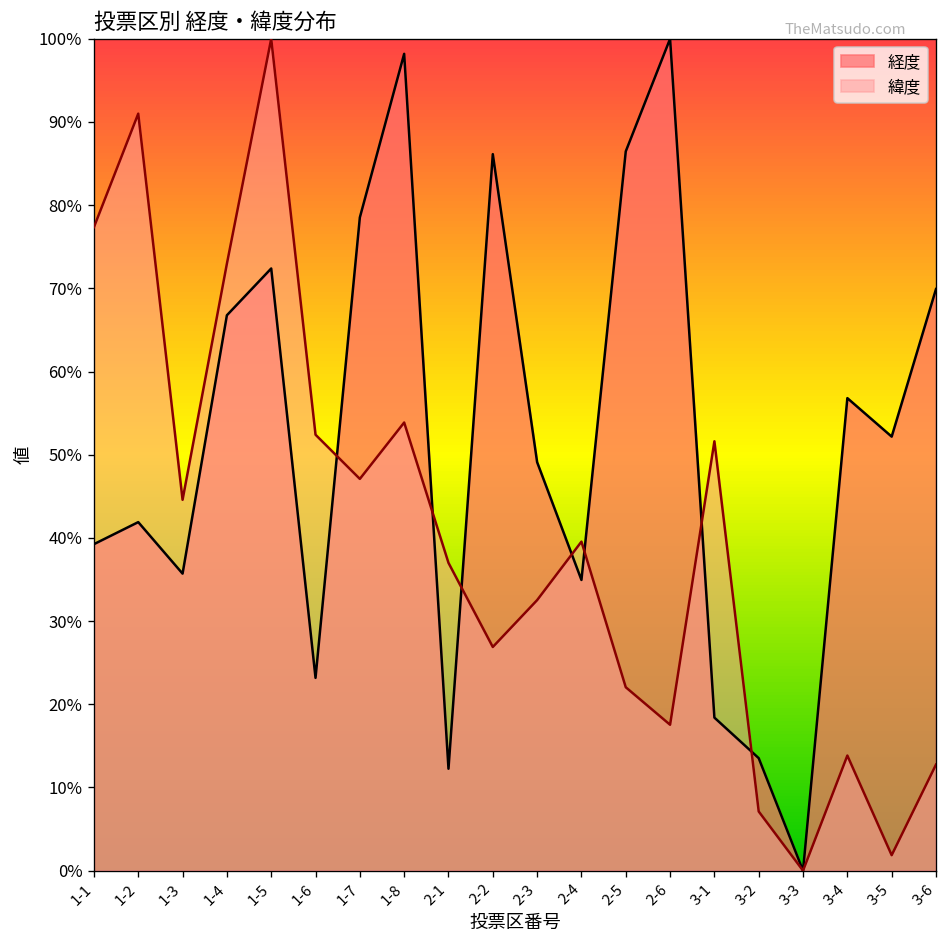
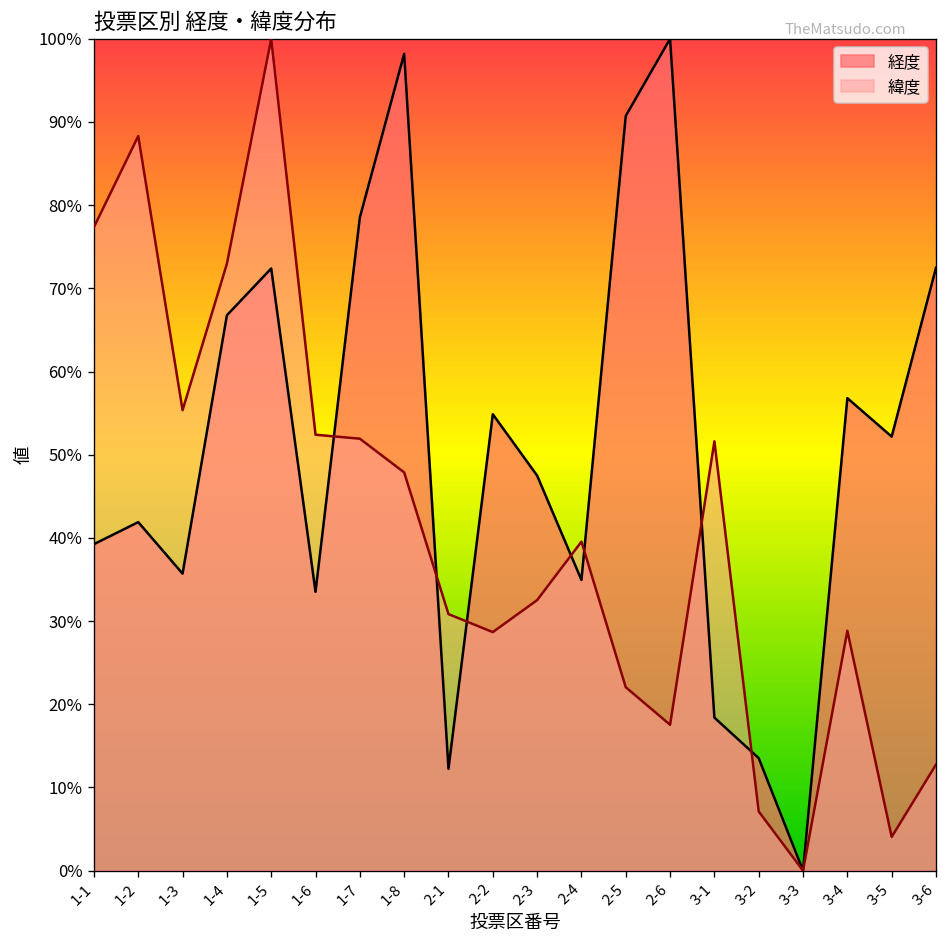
緯度, 1-2: 91% -> 88%
緯度, 1-3: 45% -> 55%
経度, 1-6: 23% -> 34%
緯度, 1-7: 47% -> 52%
緯度, 1-8: 54% -> 48%
緯度, 2-1: 37% -> 31%
経度, 2-2: 86% -> 55%
緯度, 2-2: 27% -> 29%
経度, 2-3: 49% -> 47%
経度, 2-5: 86% -> 91%
緯度, 3-4: 14% -> 29%
緯度, 3-5: 2% -> 4%
経度, 3-6: 70% -> 72%
